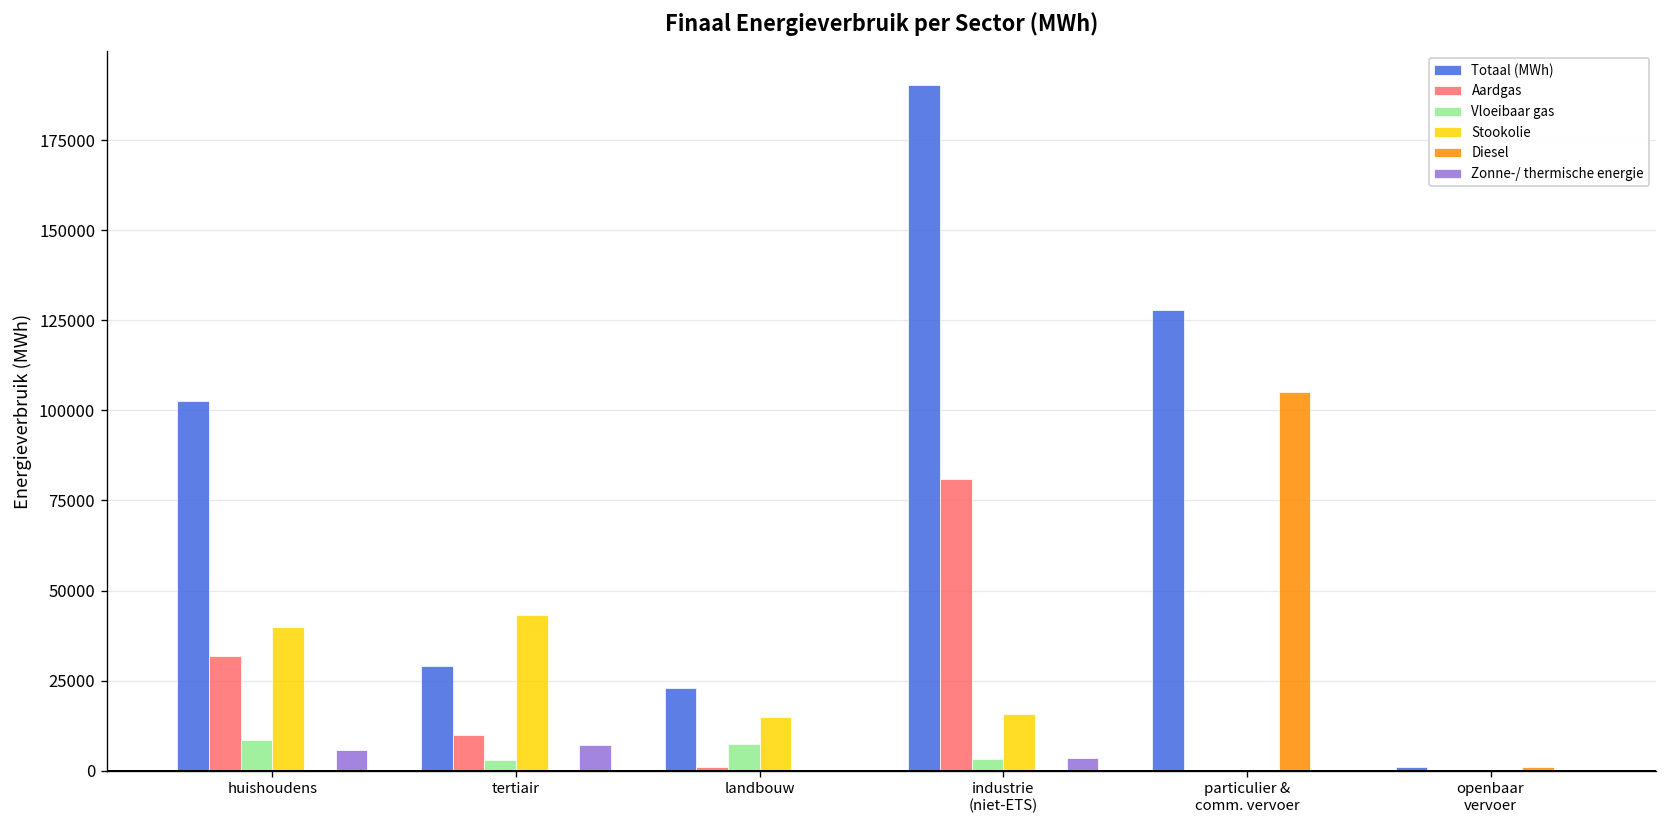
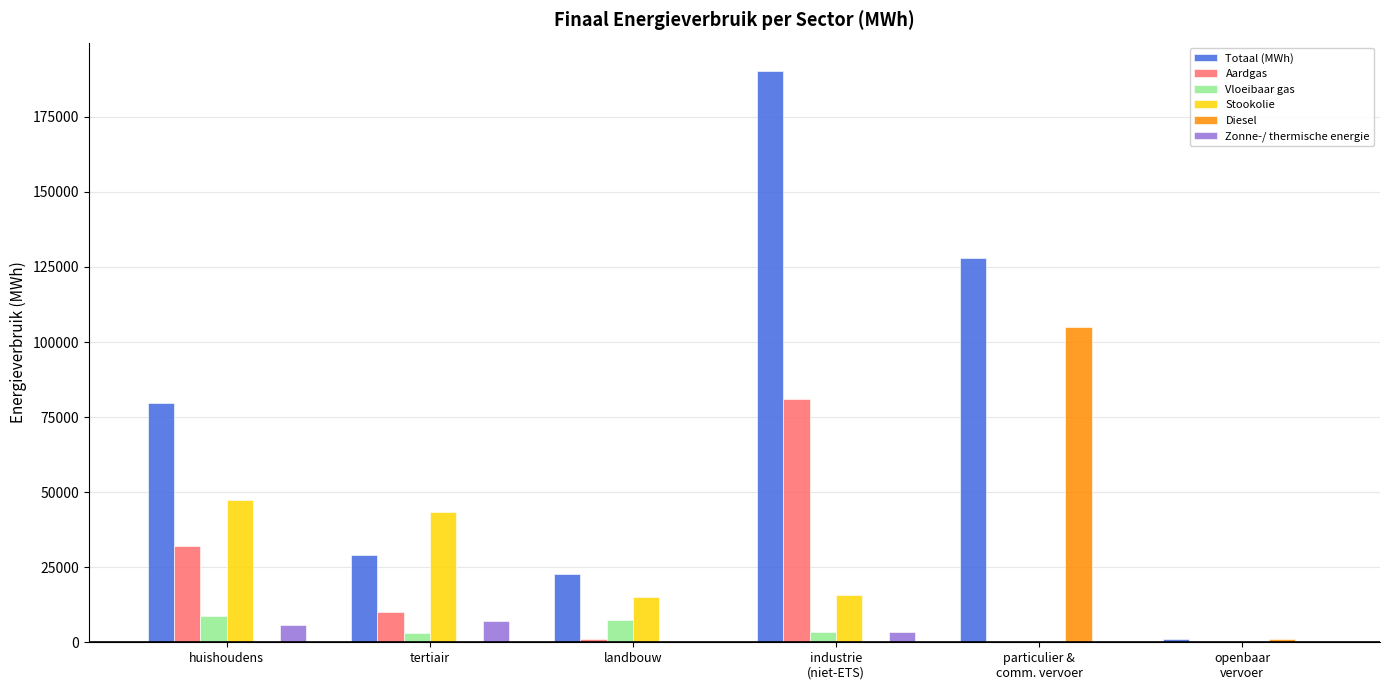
Totaal (MWh), huishoudens: 103000 -> 80000
Stookolie, huishoudens: 40000 -> 47000
